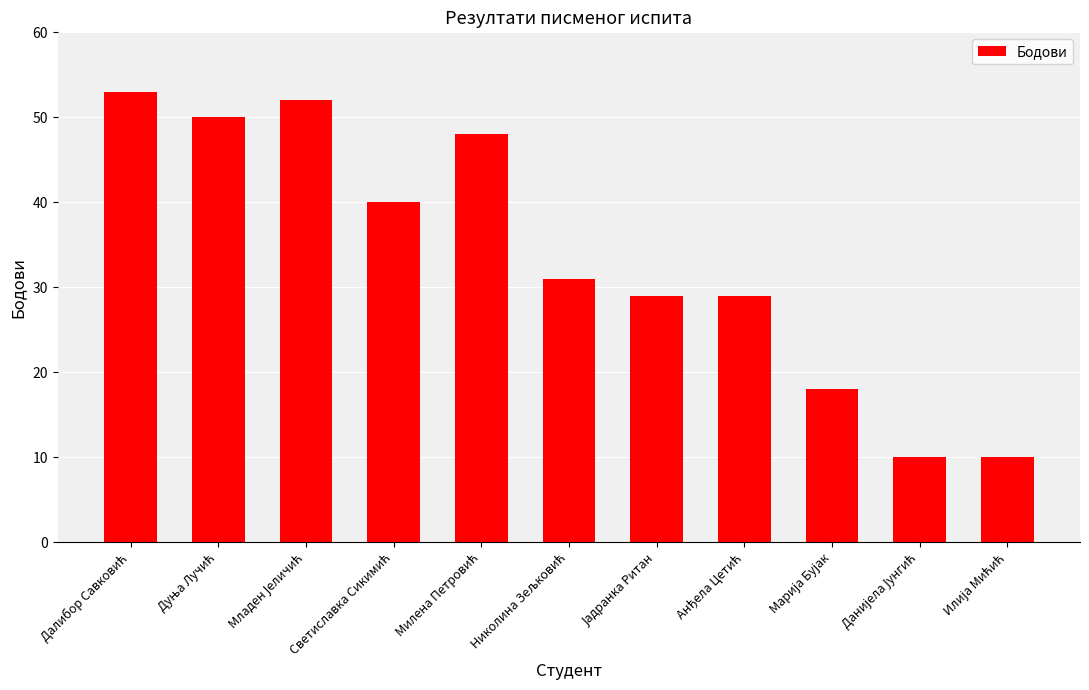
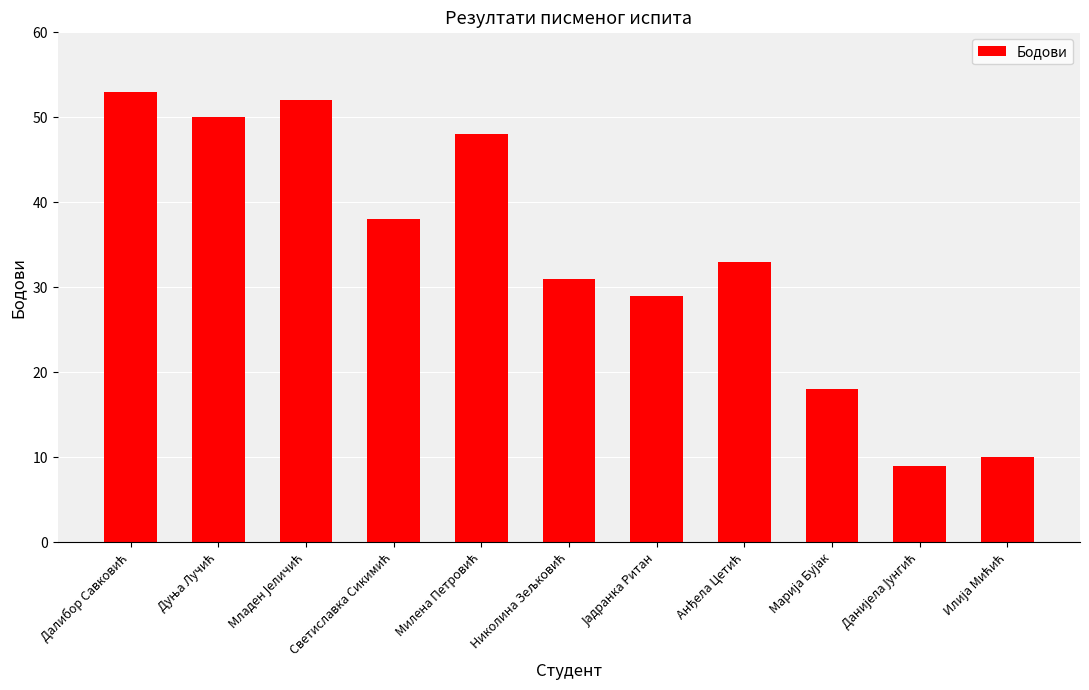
Светиславка Сикимић: 40 -> 38
Анђела Цетић: 29 -> 33
Данијела Јунгић: 10 -> 9
